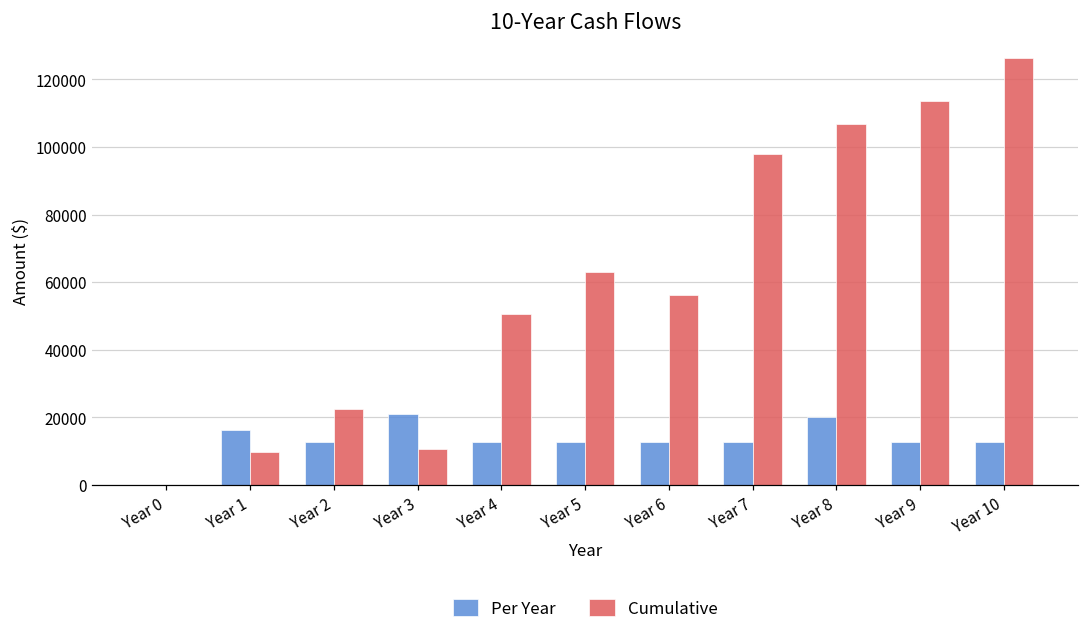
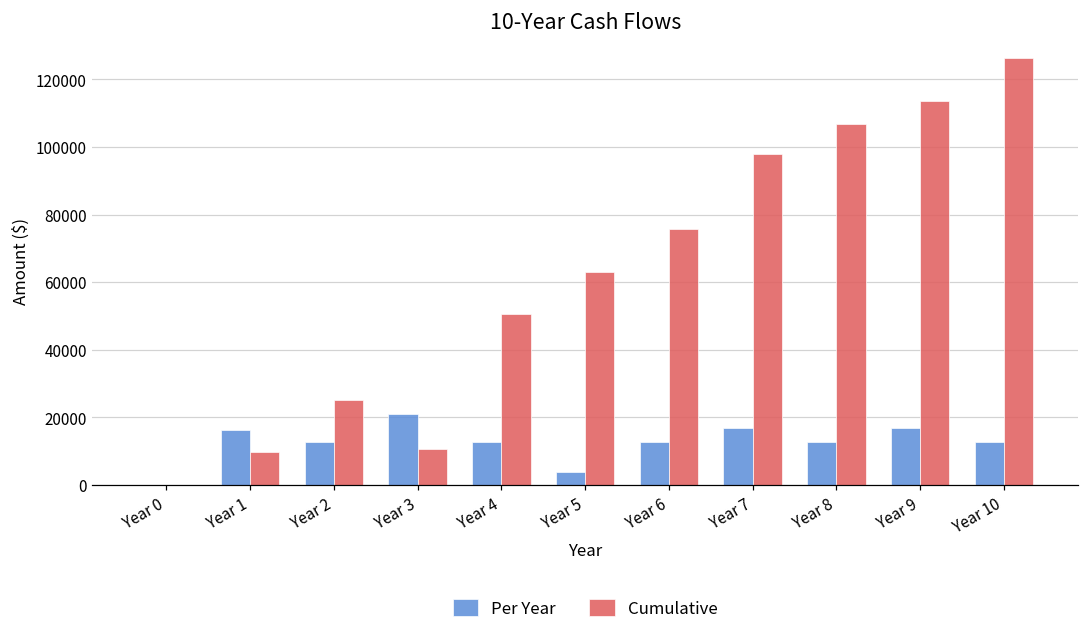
Cumulative, Year 2: 22000 -> 25000
Per Year, Year 5: 13000 -> 4000
Cumulative, Year 6: 56000 -> 76000
Per Year, Year 7: 13000 -> 17000
Per Year, Year 8: 20000 -> 13000
Per Year, Year 9: 13000 -> 17000
